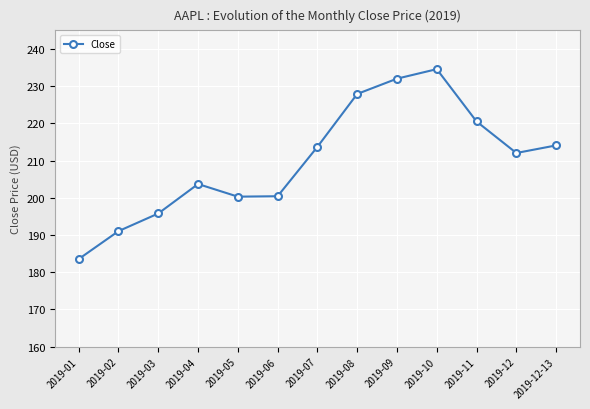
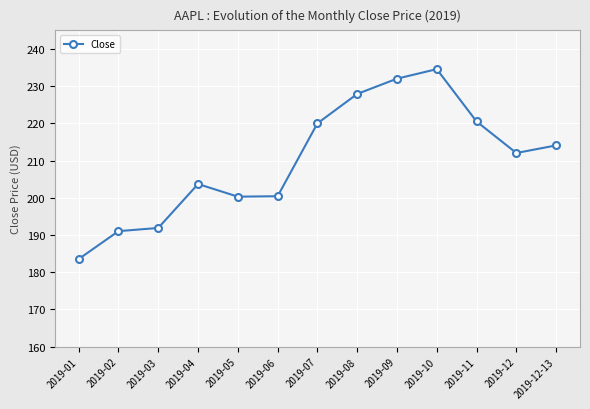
2019-03: 196 -> 192
2019-07: 214 -> 220
